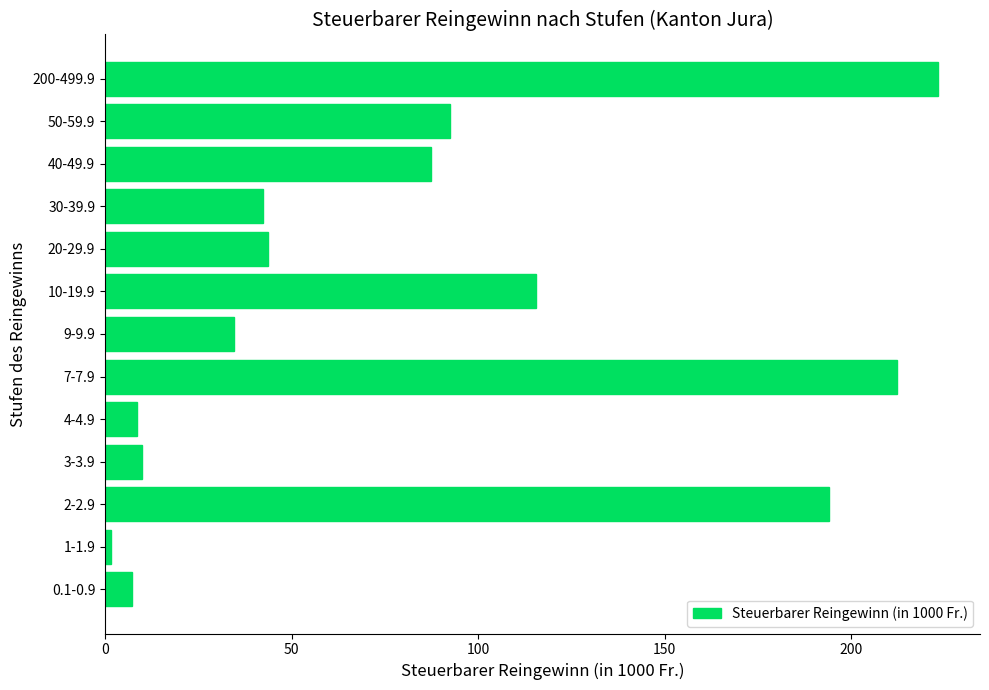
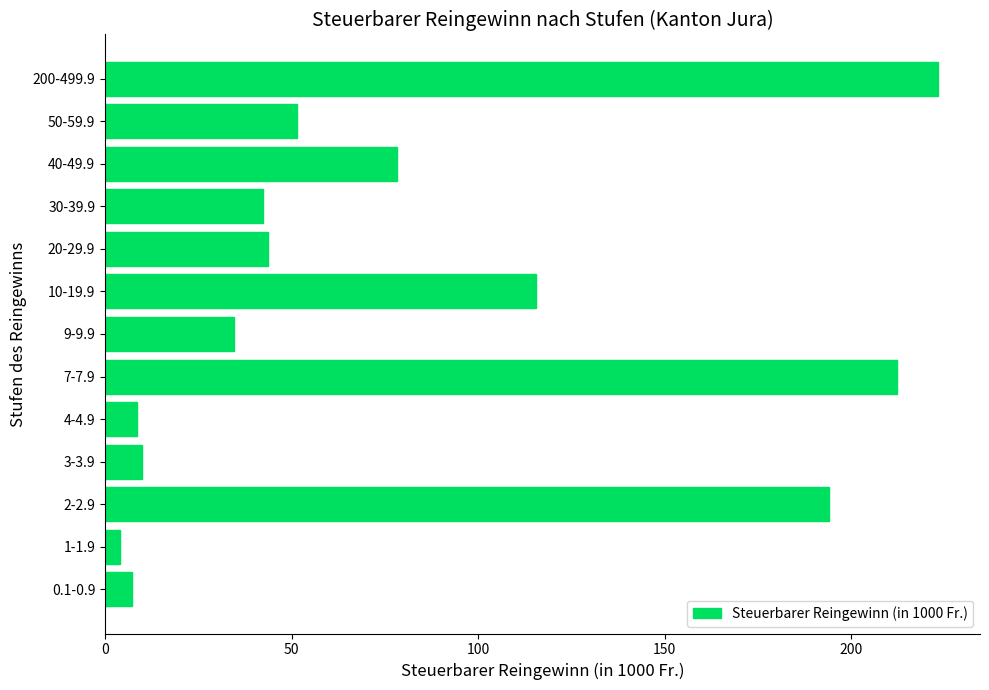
50-59.9: 93 -> 52
40-49.9: 87 -> 78
1-1.9: 2 -> 4
